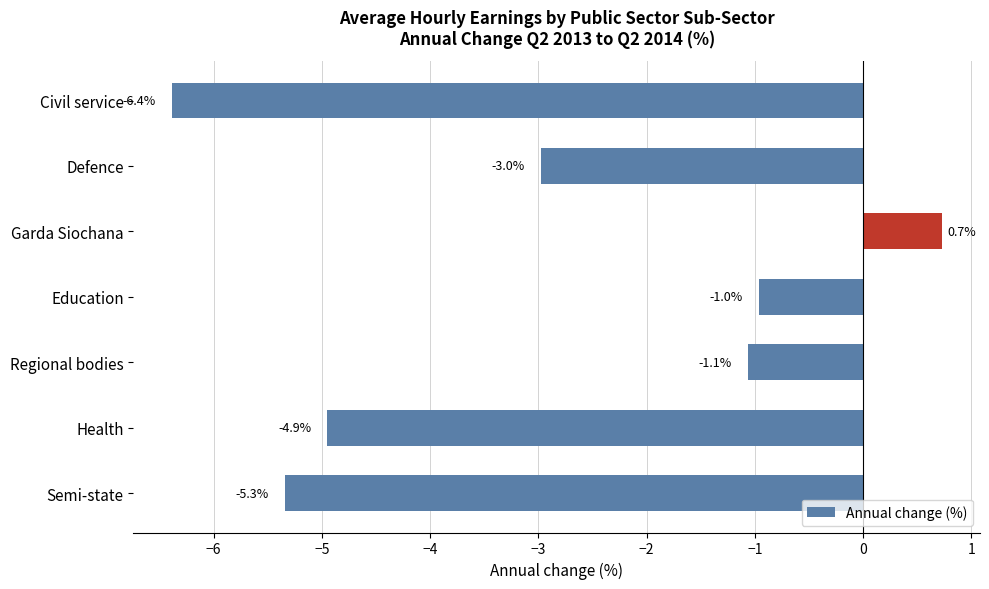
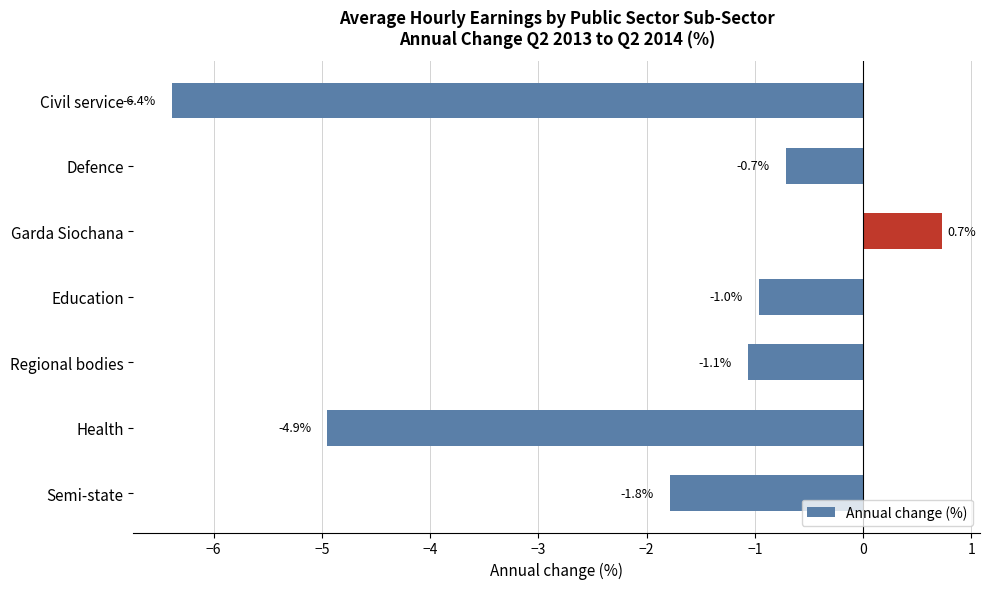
Defence: -3.0% -> -0.7%
Semi-state: -5.3% -> -1.8%
